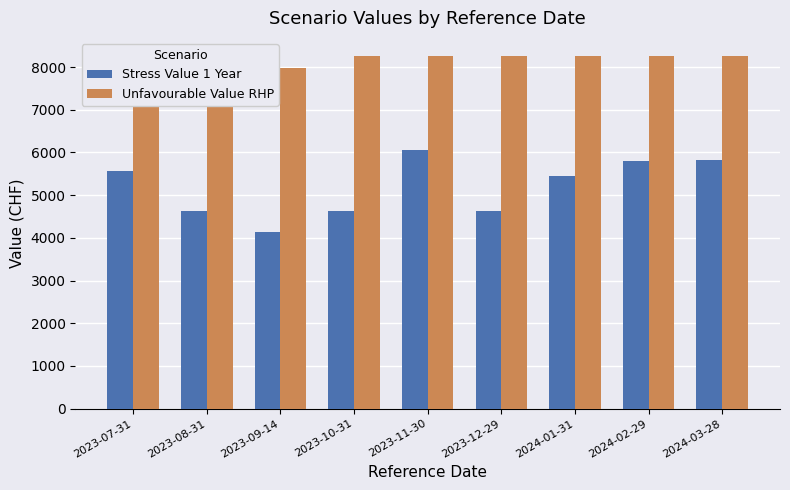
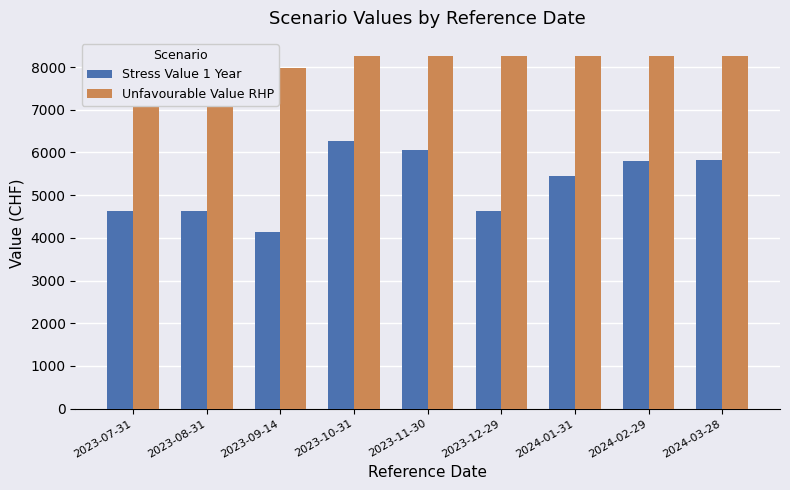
Stress Value 1 Year, 2023-07-31: 5600 -> 4600
Stress Value 1 Year, 2023-10-31: 4600 -> 6300
